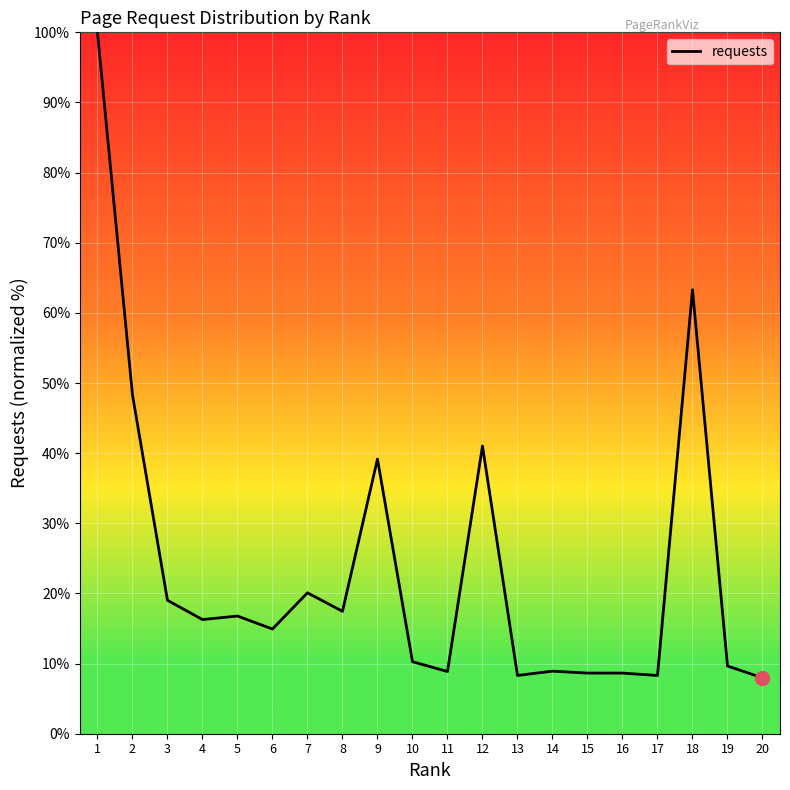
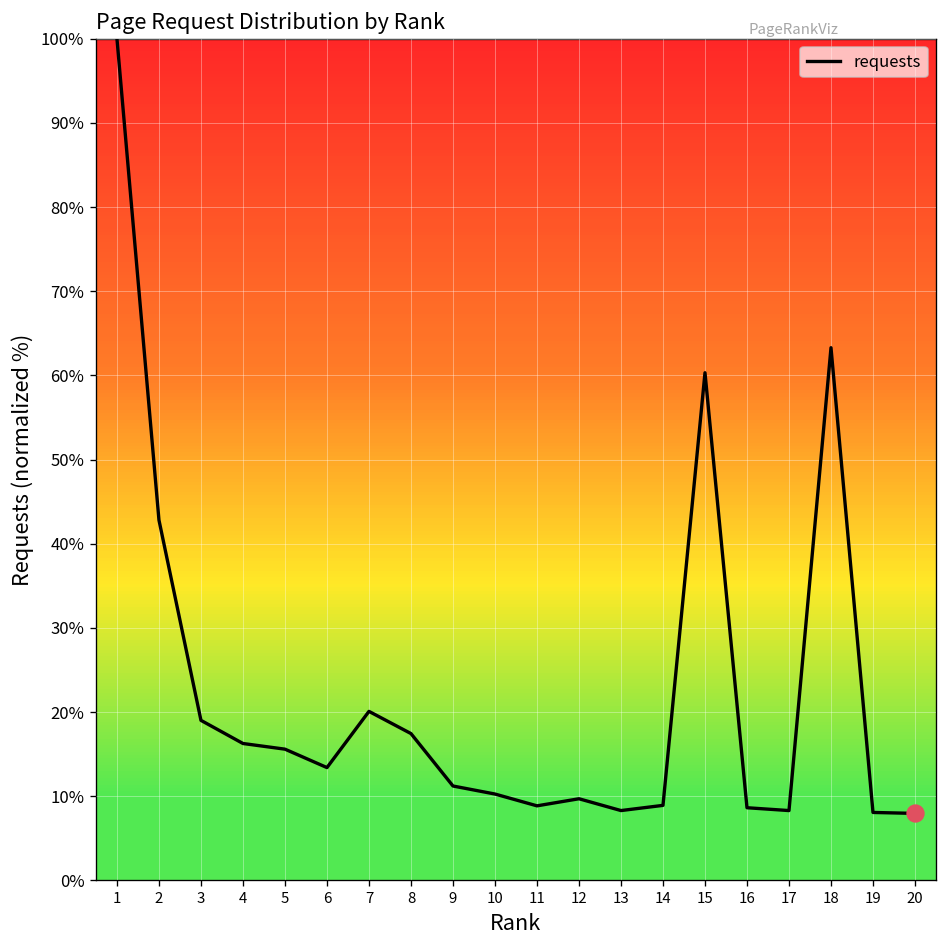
requests, 2: 48% -> 43%
requests, 5: 17% -> 16%
requests, 6: 15% -> 13%
requests, 9: 39% -> 11%
requests, 12: 41% -> 10%
requests, 15: 9% -> 60%
requests, 19: 10% -> 8%
